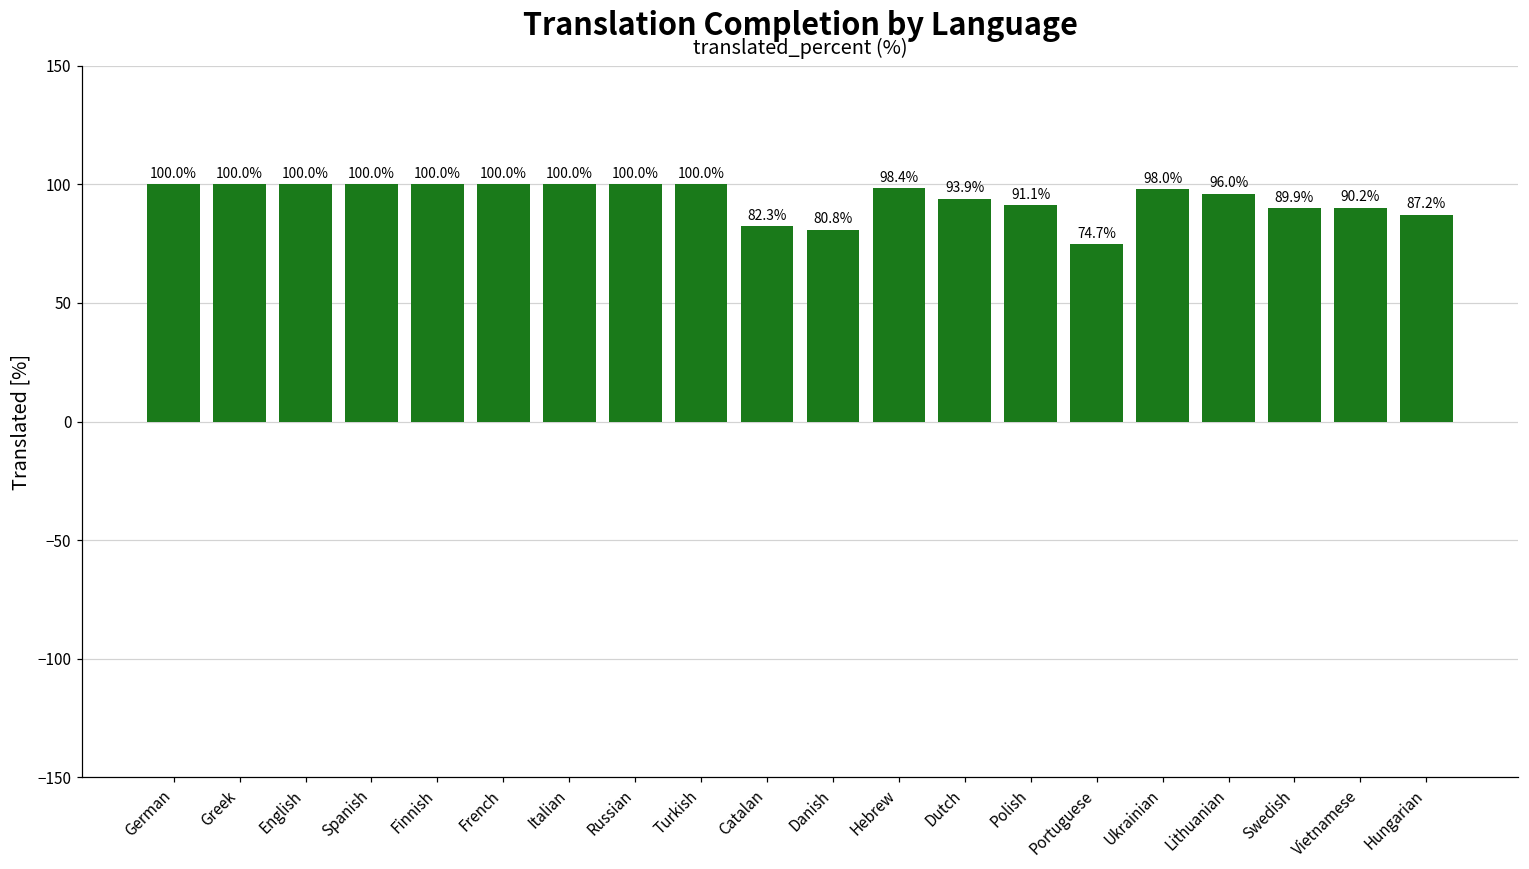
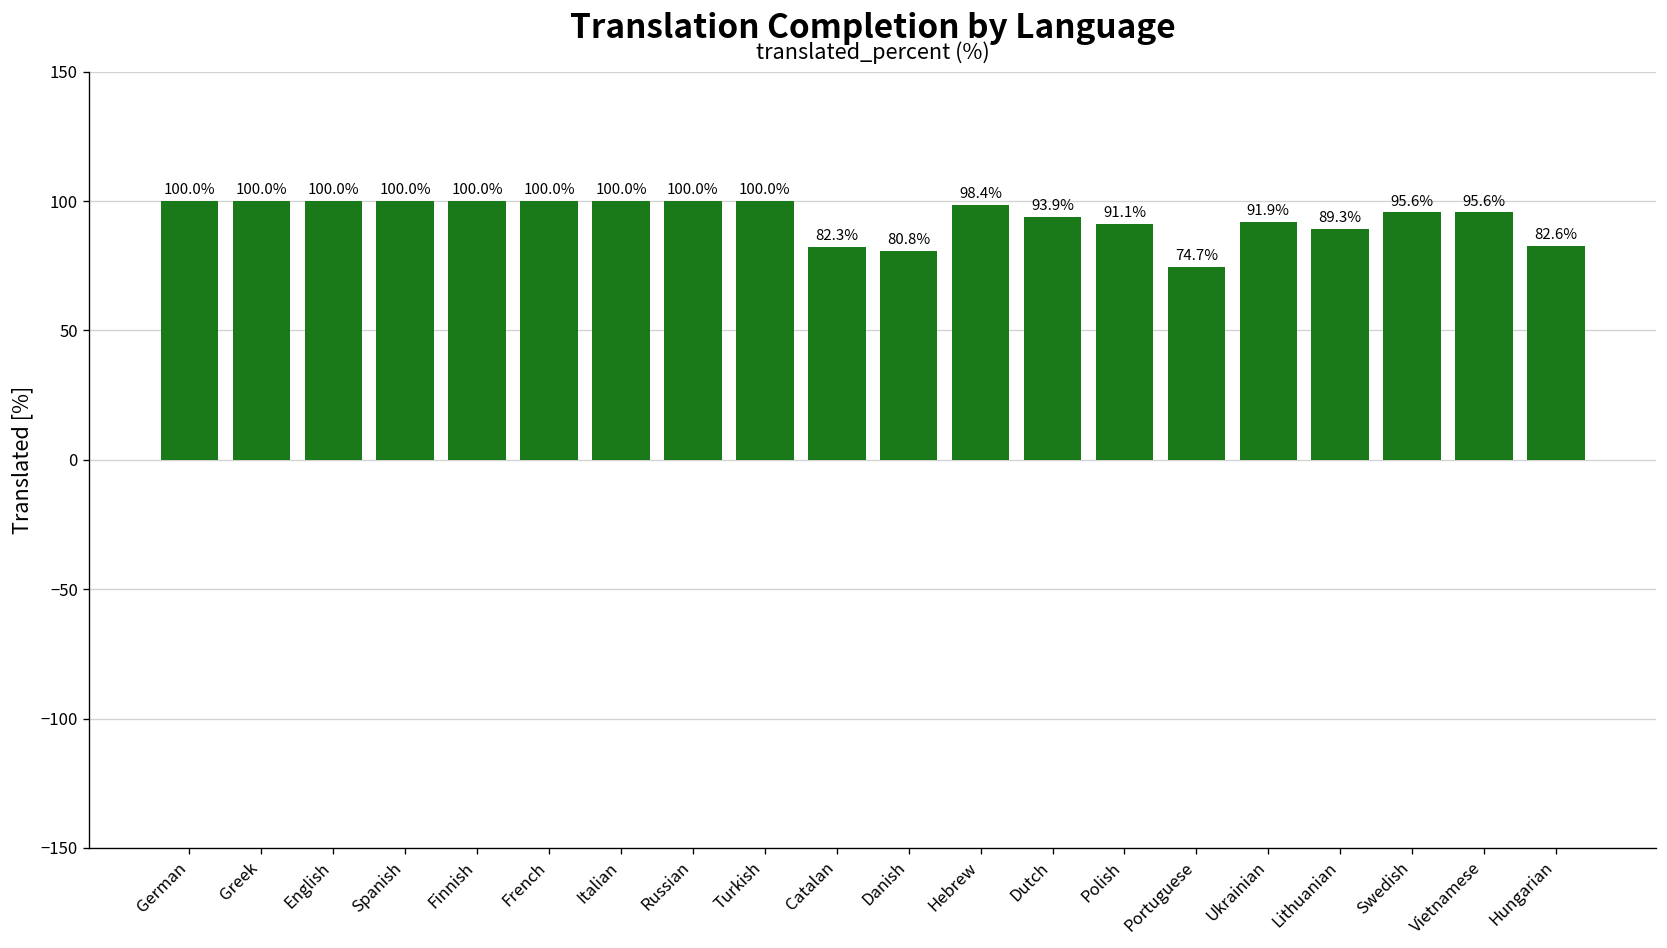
Ukrainian: 98.0% -> 91.9%
Lithuanian: 96.0% -> 89.3%
Swedish: 89.9% -> 95.6%
Vietnamese: 90.2% -> 95.6%
Hungarian: 87.2% -> 82.6%
